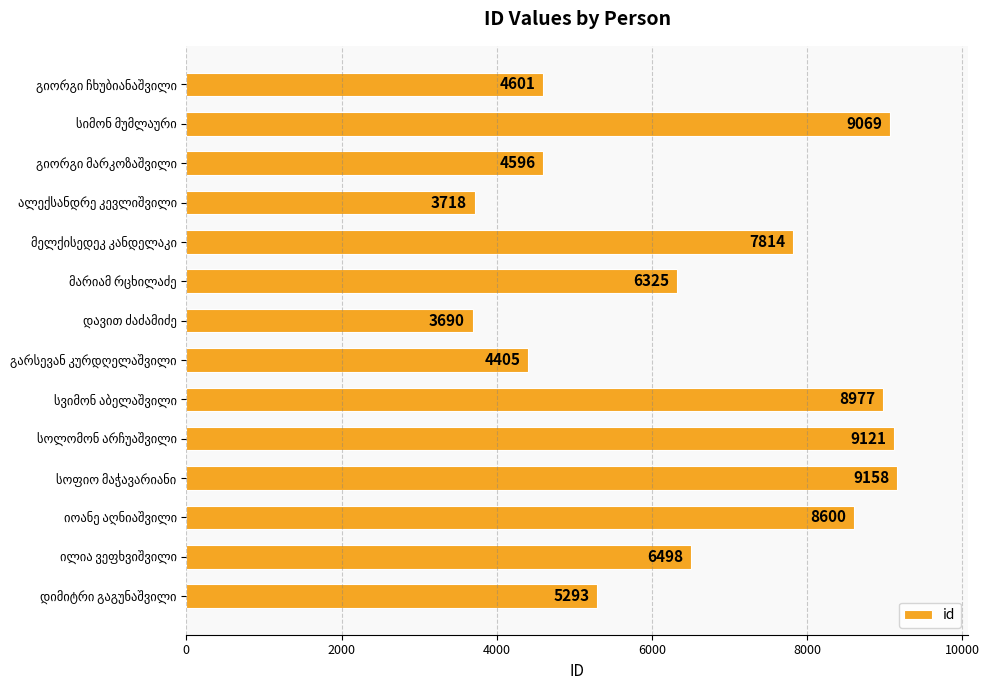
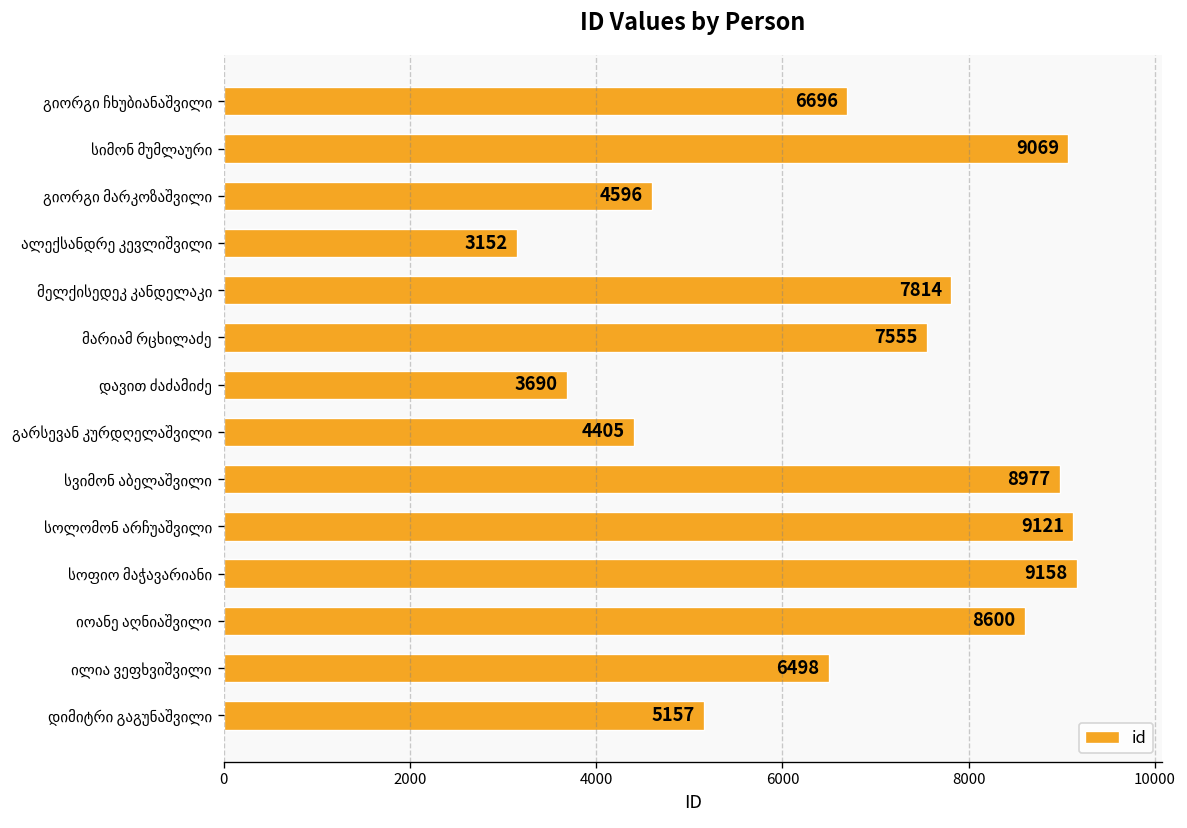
გიორგი ჩხუბიანაშვილი: 4601 -> 6696
ალექსანდრე კევლიშვილი: 3718 -> 3152
მარიამ რცხილაძე: 6325 -> 7555
დიმიტრი გაგუნაშვილი: 5293 -> 5157
